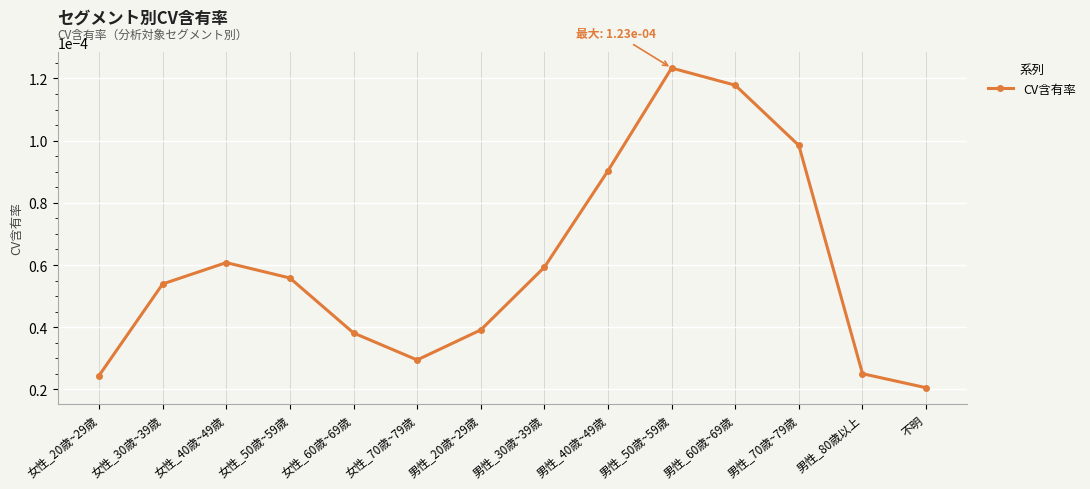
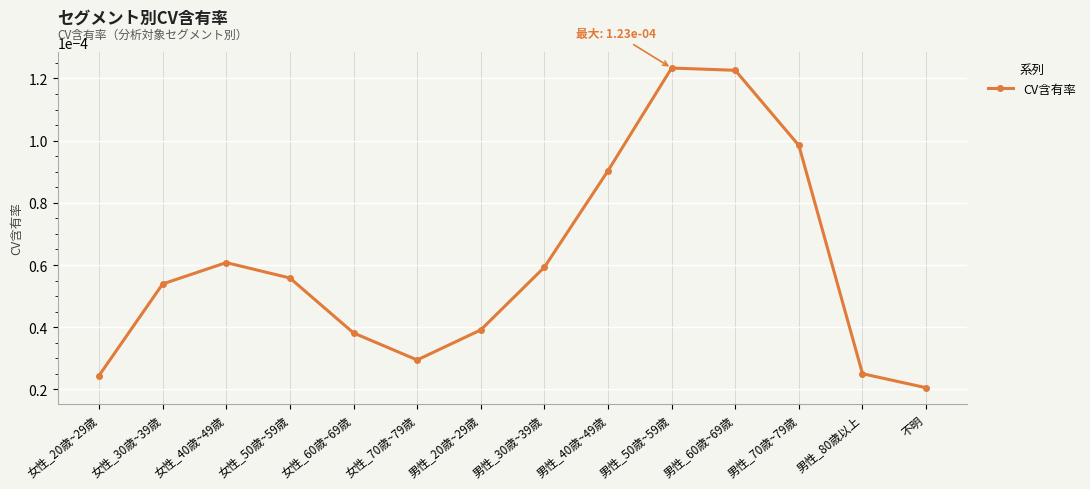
男性_60歳~69歳: 0.000118 -> 0.000123
